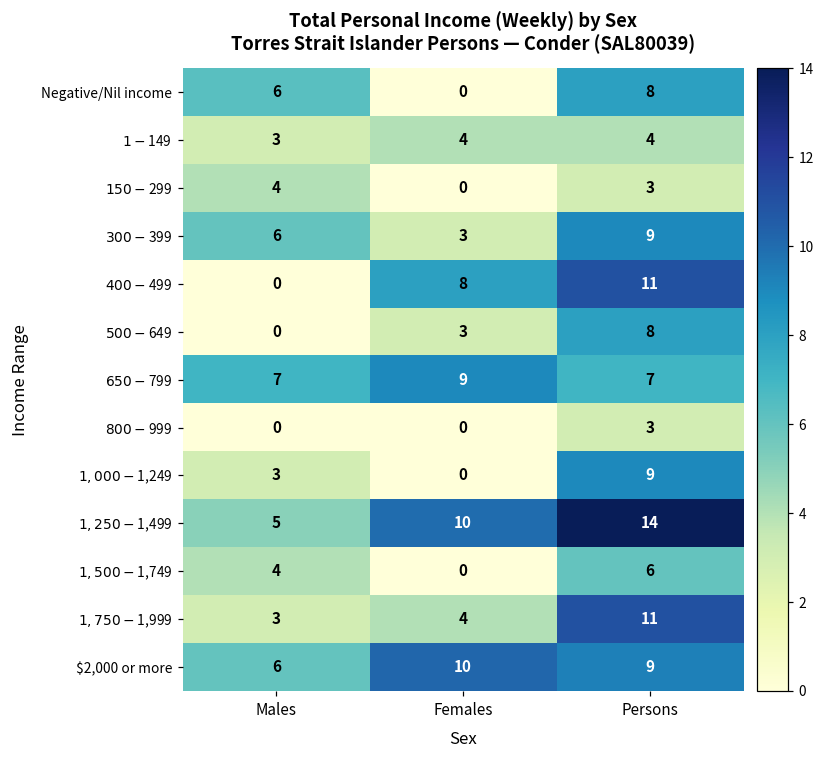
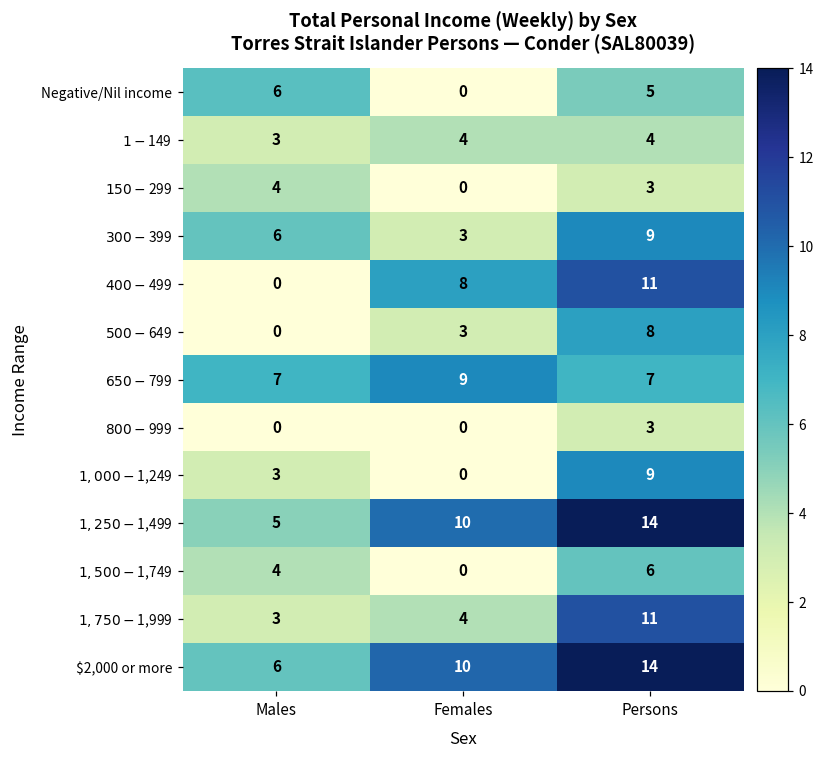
Negative/Nil income, Persons: 8 -> 5
$2,000 or more, Persons: 9 -> 14
